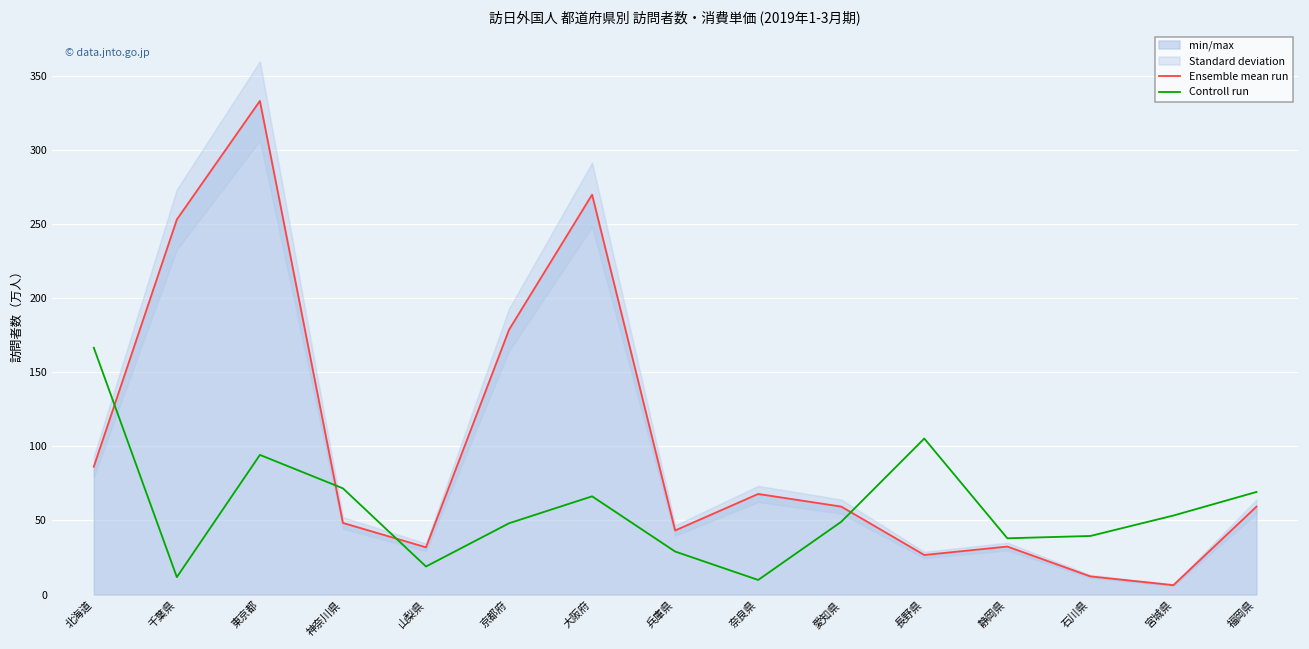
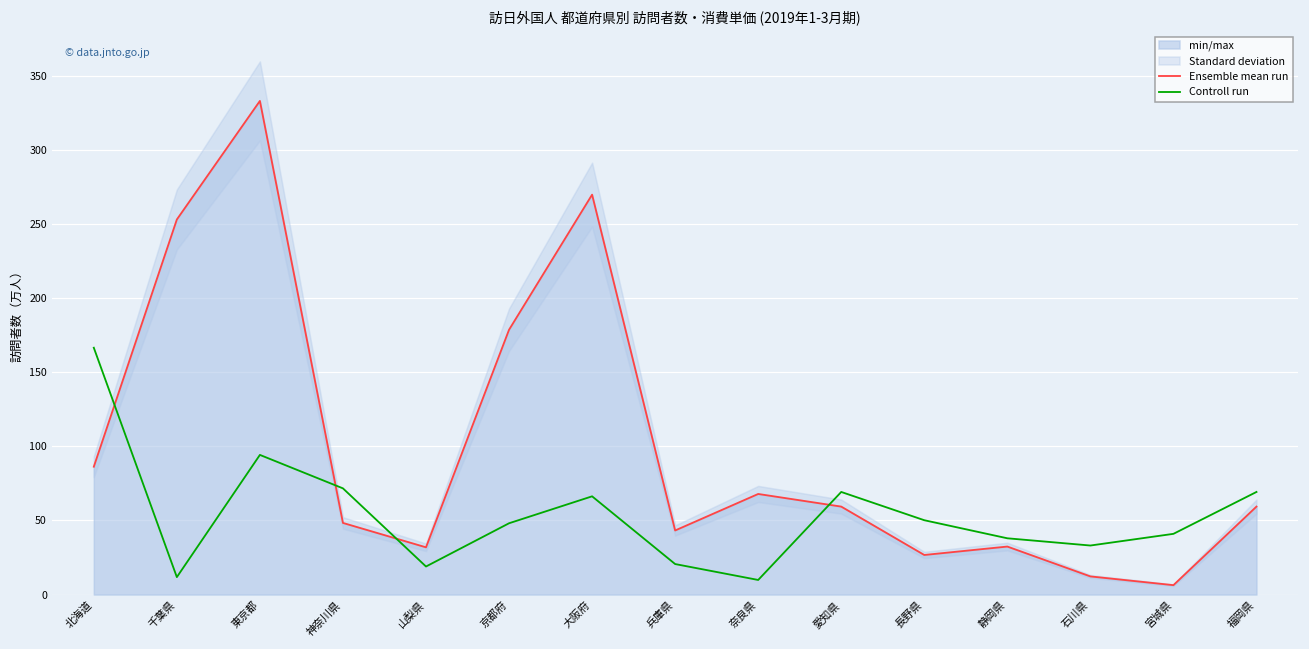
Controll run, 兵庫県: 29 -> 21
Controll run, 愛知県: 49 -> 69
Controll run, 長野県: 105 -> 50
Controll run, 石川県: 40 -> 33
Controll run, 宮城県: 53 -> 41
